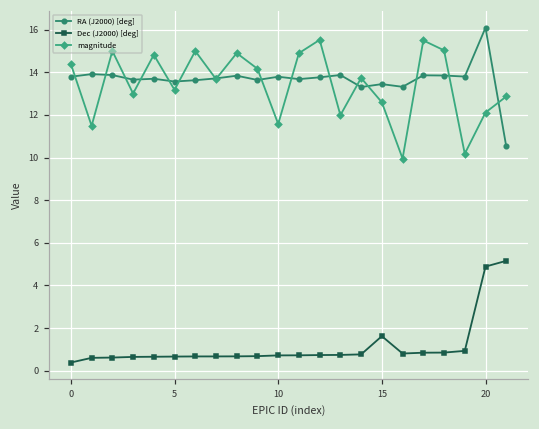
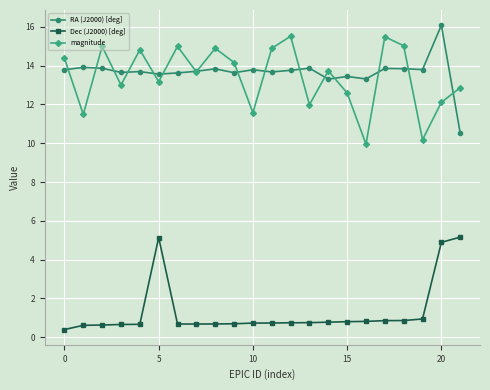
Dec (J2000) [deg], 5: 0.7 -> 5.1
Dec (J2000) [deg], 15: 1.6 -> 0.8
